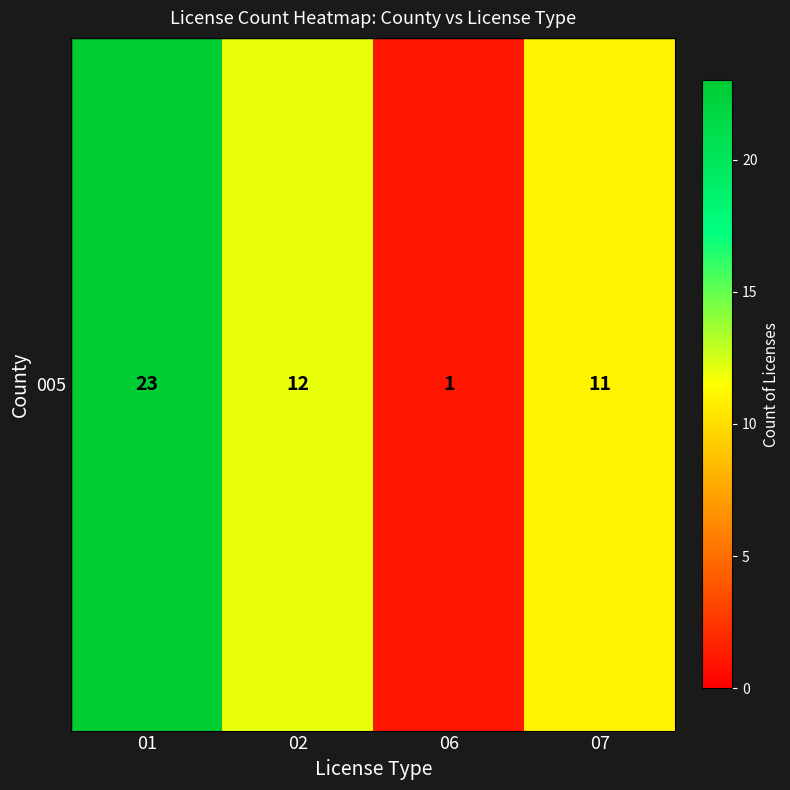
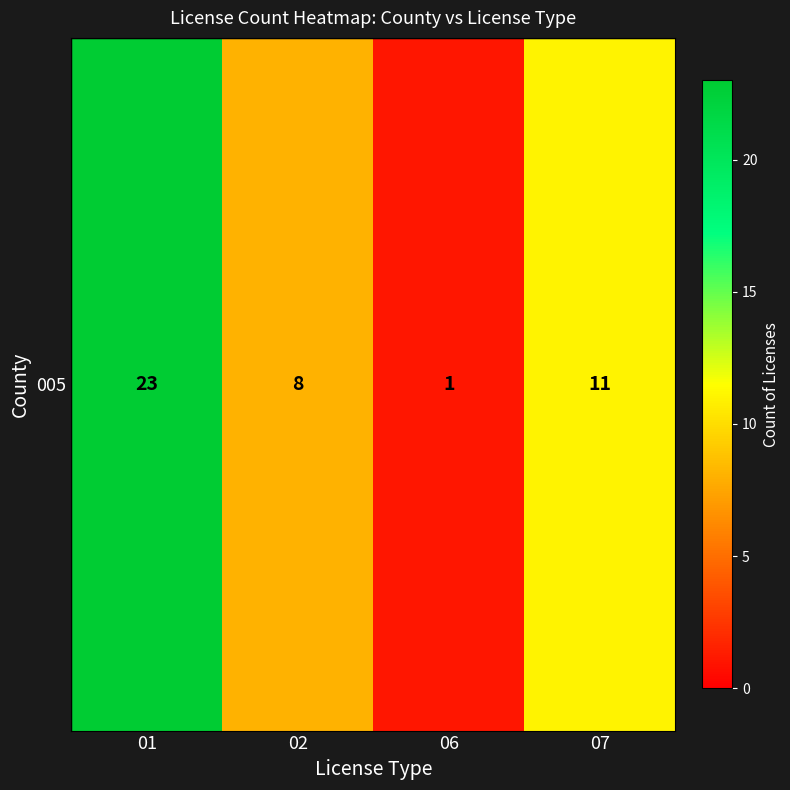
005, 02: 12 -> 8
